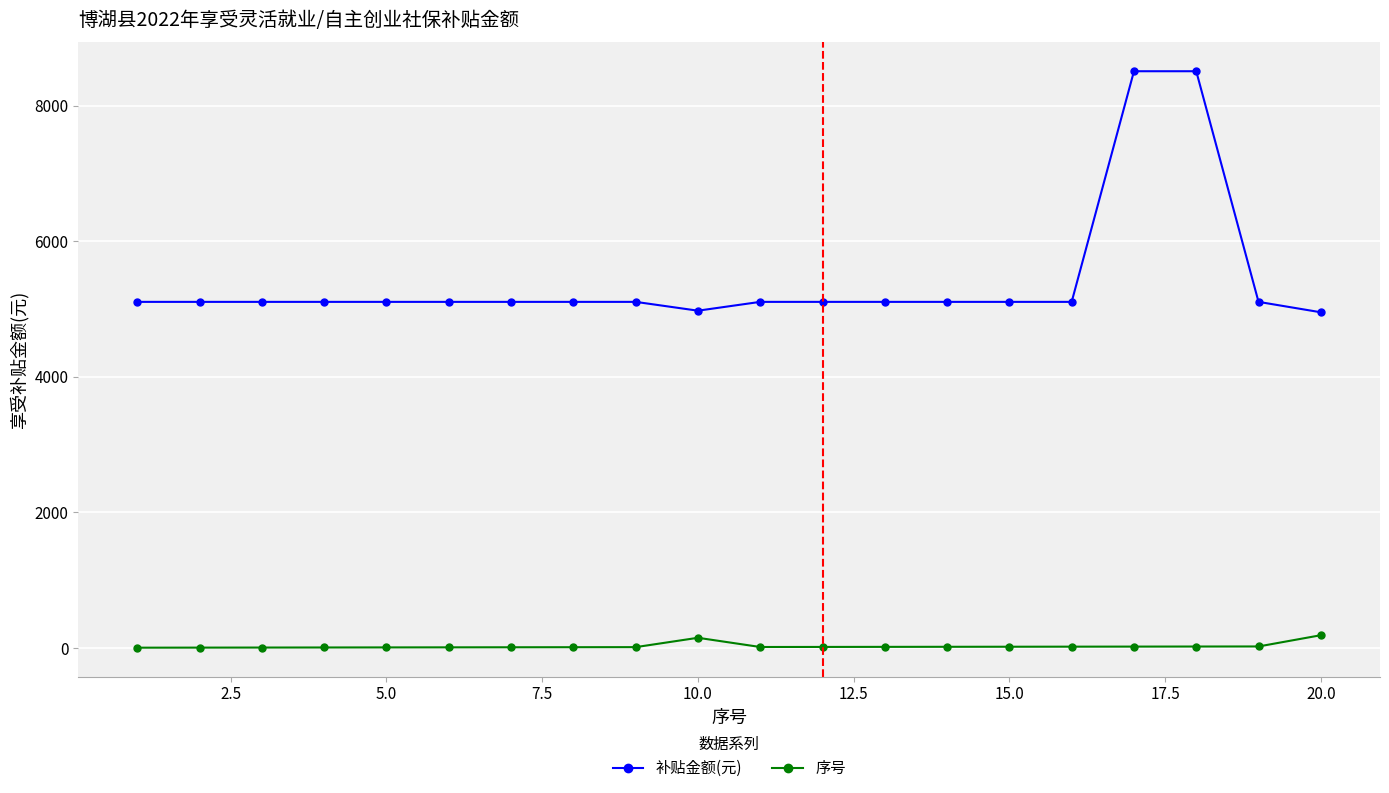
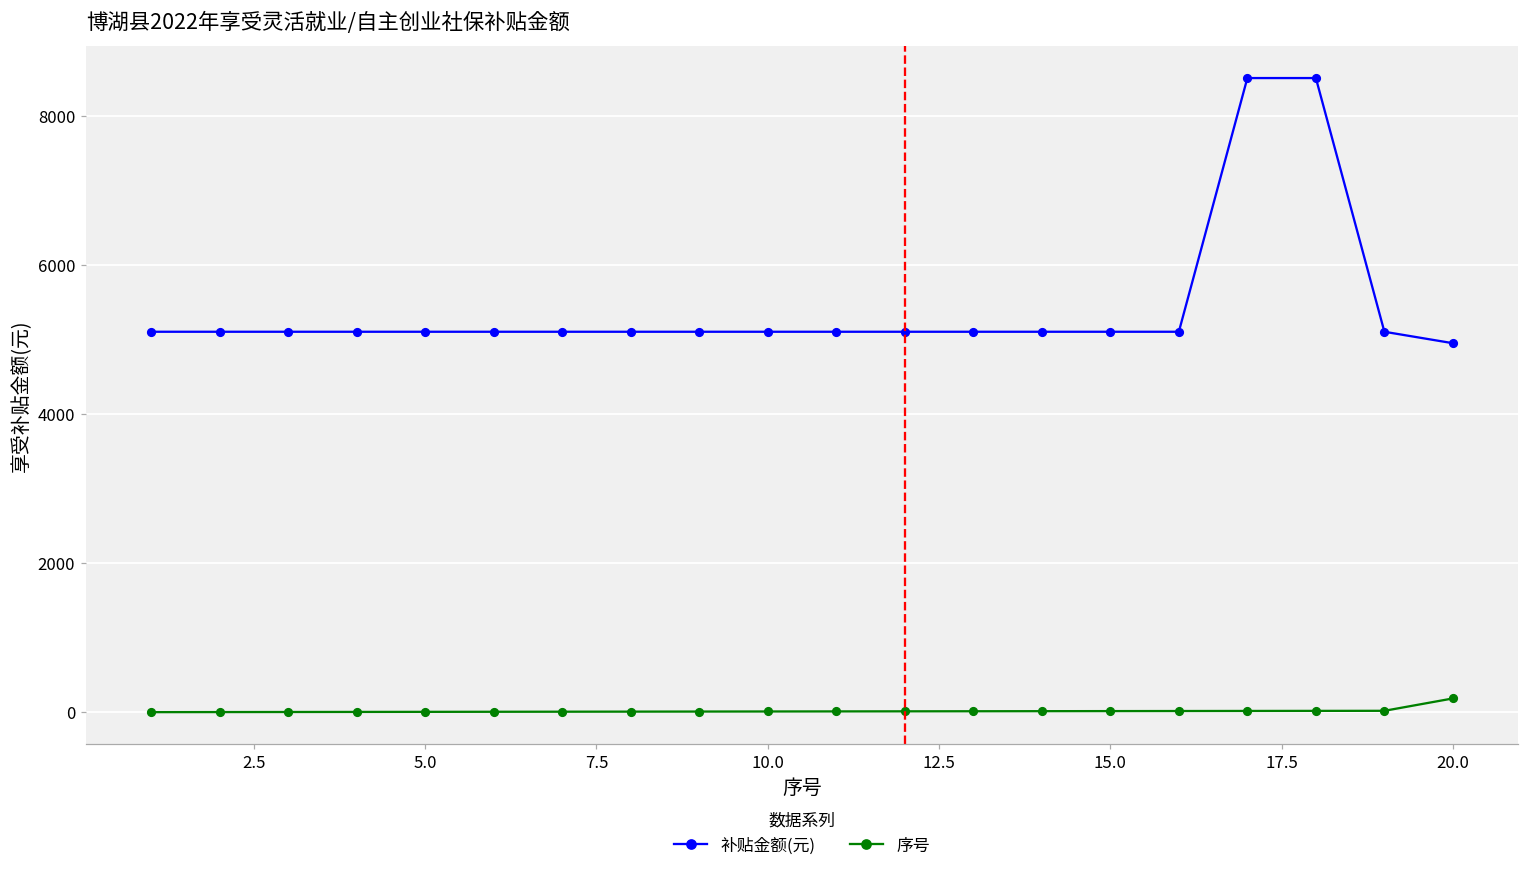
补贴金额(元), 10.0: 5000 -> 5100
序号, 10.0: 100 -> 0
